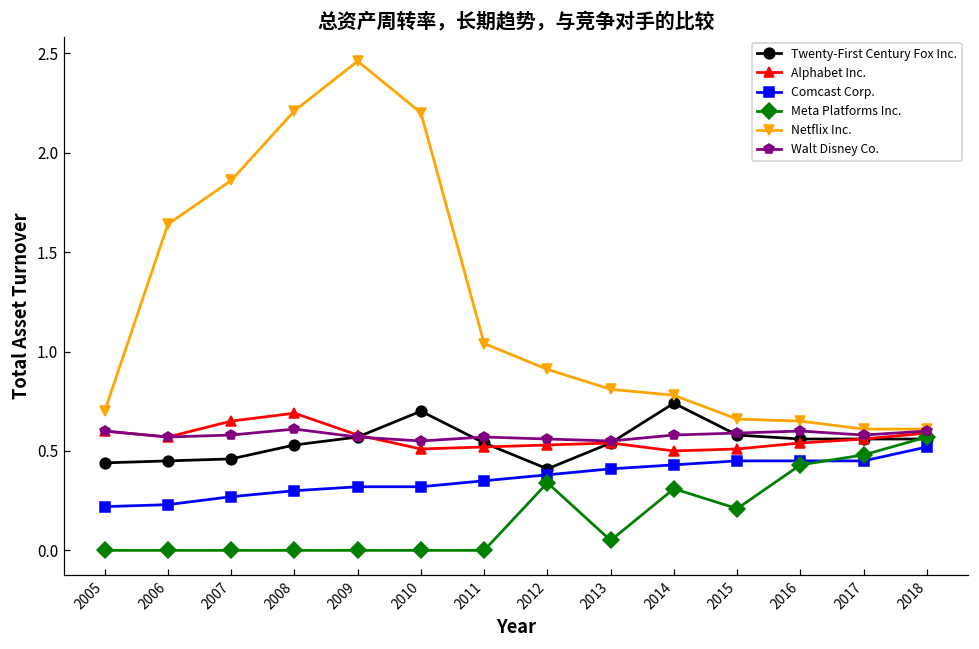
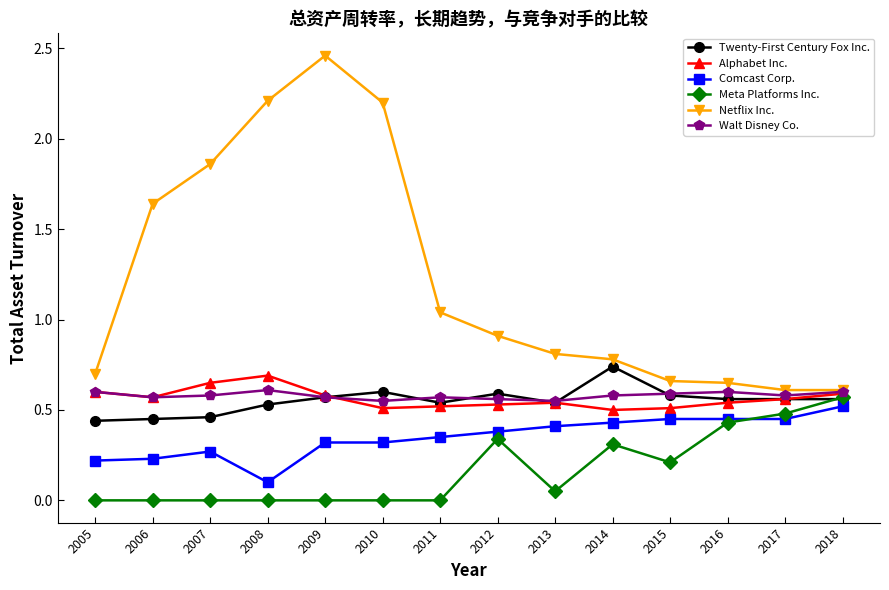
Comcast Corp., 2008: 0.3 -> 0.1
Twenty-First Century Fox Inc., 2010: 0.7 -> 0.6
Twenty-First Century Fox Inc., 2012: 0.41 -> 0.59
